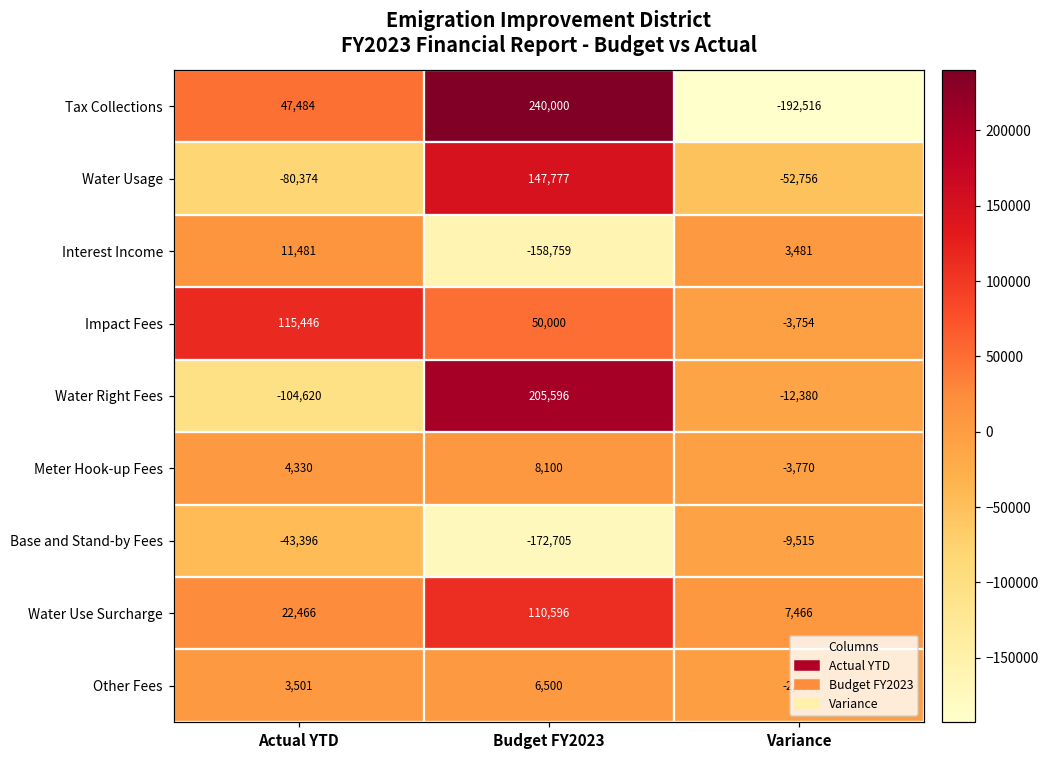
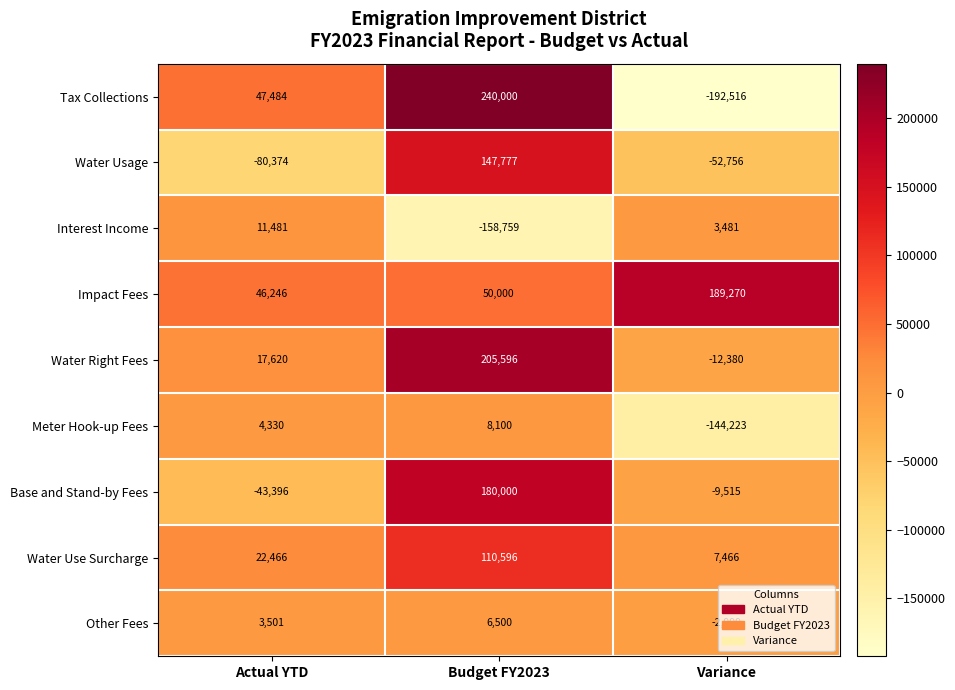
Impact Fees, Actual YTD: 115,446 -> 46,246
Impact Fees, Variance: -3,754 -> 189,270
Water Right Fees, Actual YTD: -104,620 -> 17,620
Meter Hook-up Fees, Variance: -3,770 -> -144,223
Base and Stand-by Fees, Budget FY2023: -172,705 -> 180,000
